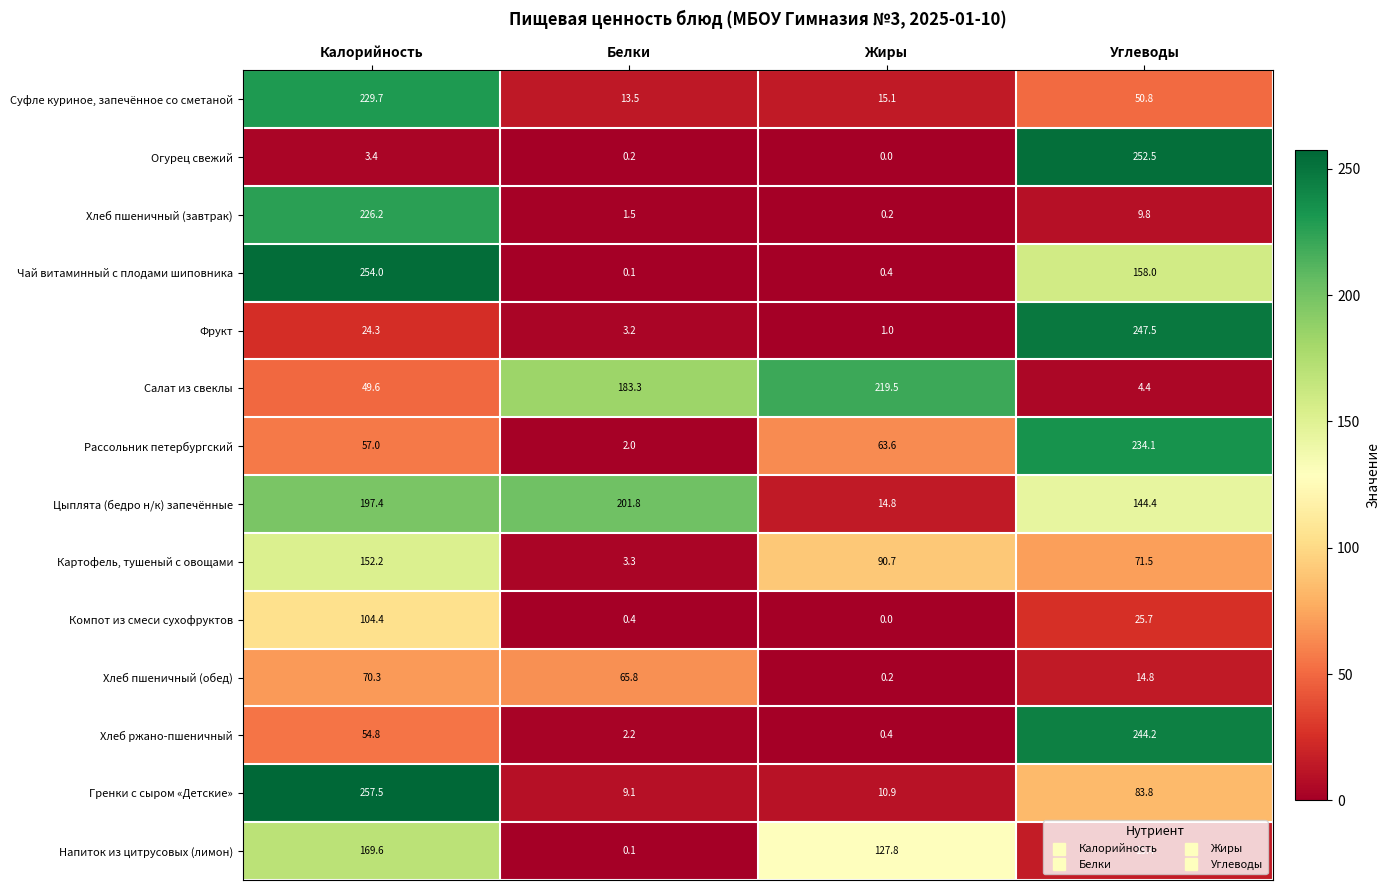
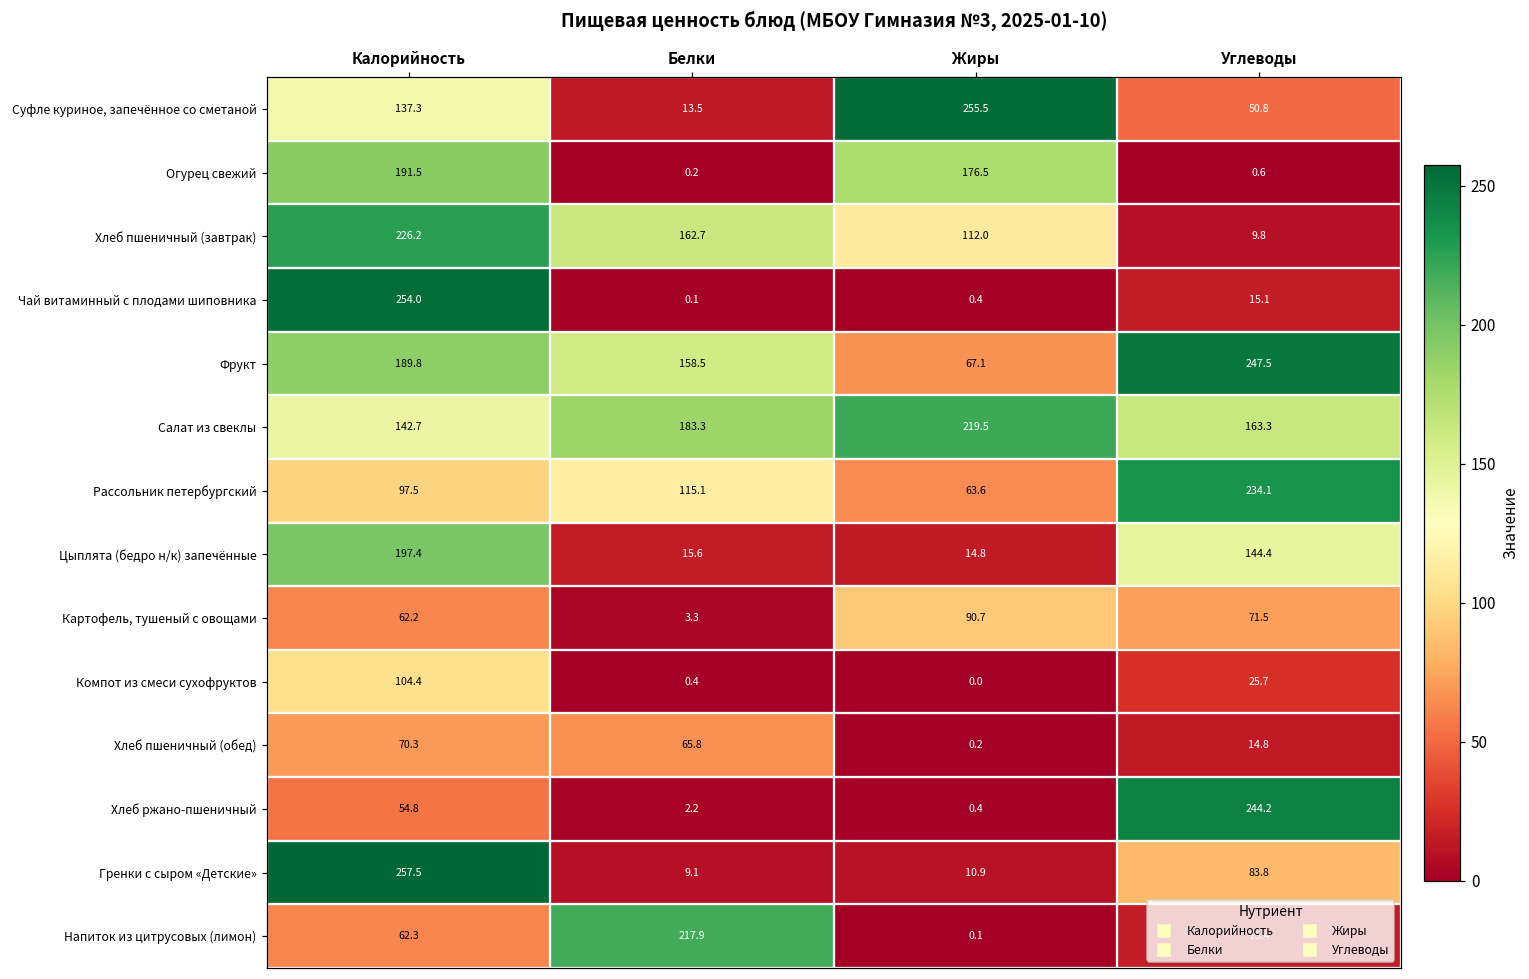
Суфле куриное, запечённое со сметаной, Калорийность: 229.7 -> 137.3
Суфле куриное, запечённое со сметаной, Жиры: 15.1 -> 255.5
Огурец свежий, Калорийность: 3.4 -> 191.5
Огурец свежий, Жиры: 0.0 -> 176.5
Огурец свежий, Углеводы: 252.5 -> 0.6
Хлеб пшеничный (завтрак), Белки: 1.5 -> 162.7
Хлеб пшеничный (завтрак), Жиры: 0.2 -> 112.0
Чай витаминный с плодами шиповника, Углеводы: 158.0 -> 15.1
Фрукт, Калорийность: 24.3 -> 189.8
Фрукт, Белки: 3.2 -> 158.5
Фрукт, Жиры: 1.0 -> 67.1
Салат из свеклы, Калорийность: 49.6 -> 142.7
Салат из свеклы, Углеводы: 4.4 -> 163.3
Рассольник петербургский, Калорийность: 57.0 -> 97.5
Рассольник петербургский, Белки: 2.0 -> 115.1
Цыплята (бедро н/к) запечённые, Белки: 201.8 -> 15.6
Картофель, тушеный с овощами, Калорийность: 152.2 -> 62.2
Напиток из цитрусовых (лимон), Калорийность: 169.6 -> 62.3
Напиток из цитрусовых (лимон), Белки: 0.1 -> 217.9
Напиток из цитрусовых (лимон), Жиры: 127.8 -> 0.1
